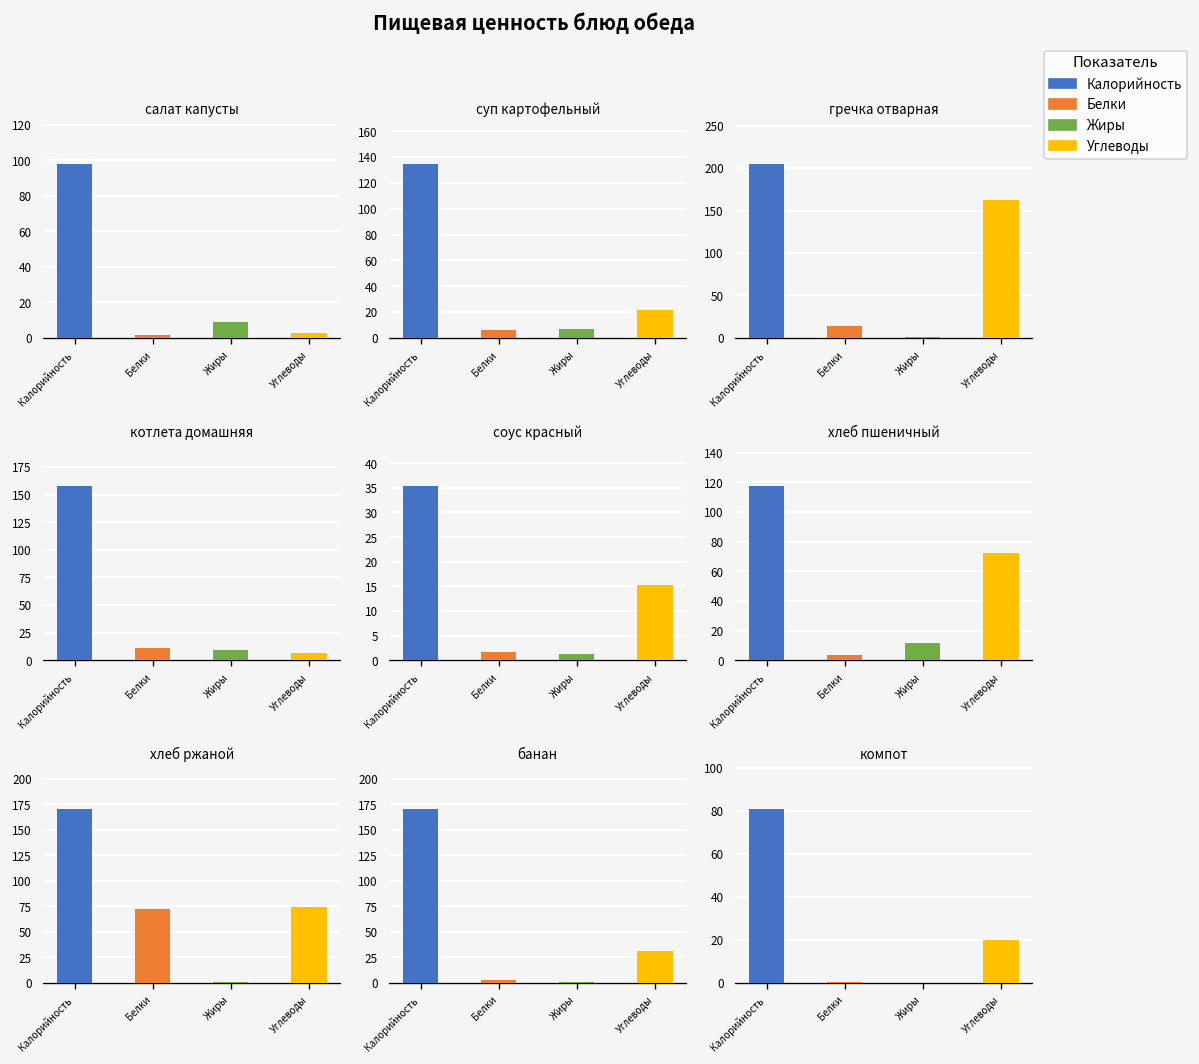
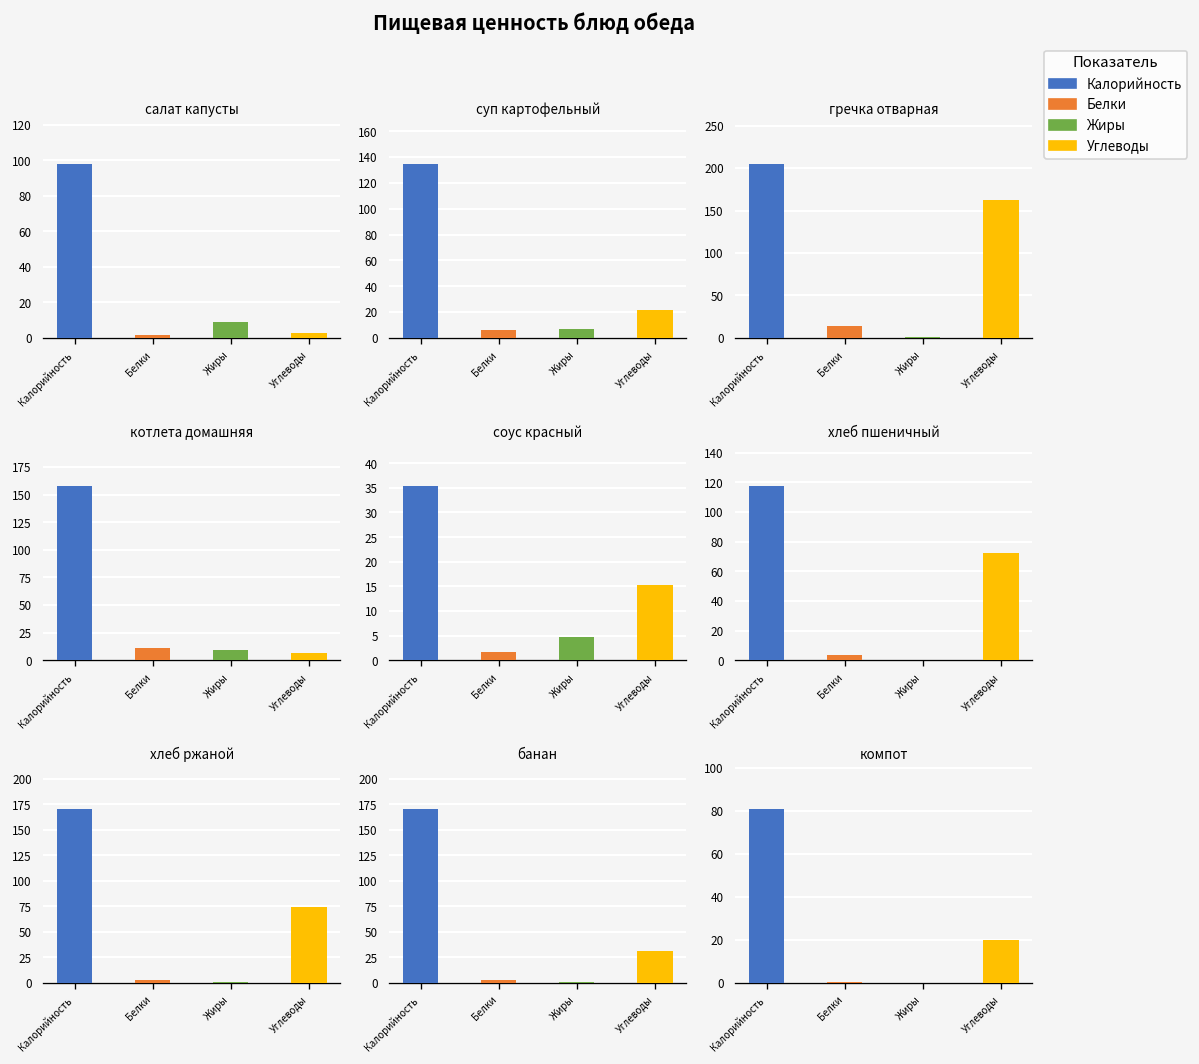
соус красный, Жиры: 1 -> 5
хлеб пшеничный, Жиры: 12 -> 0
хлеб ржаной, Белки: 70 -> 0
